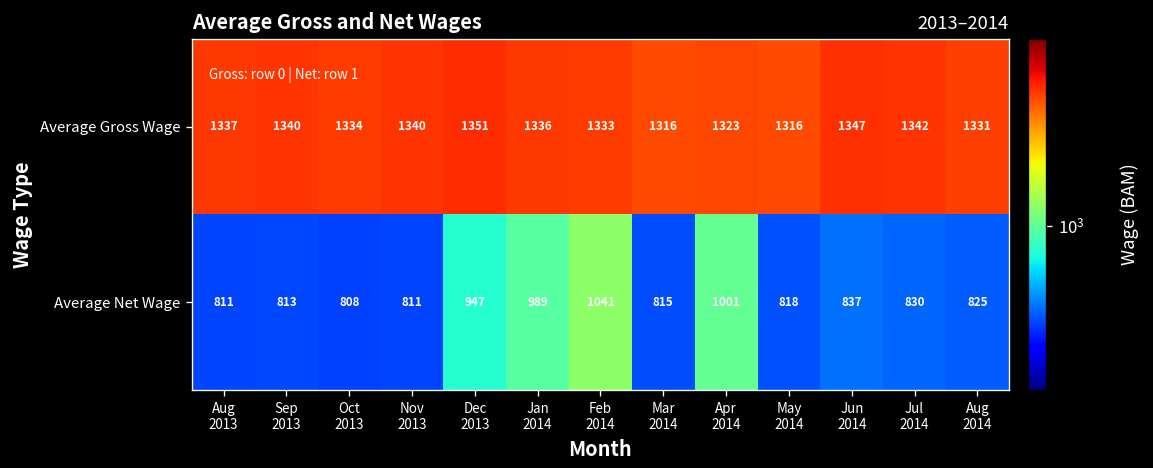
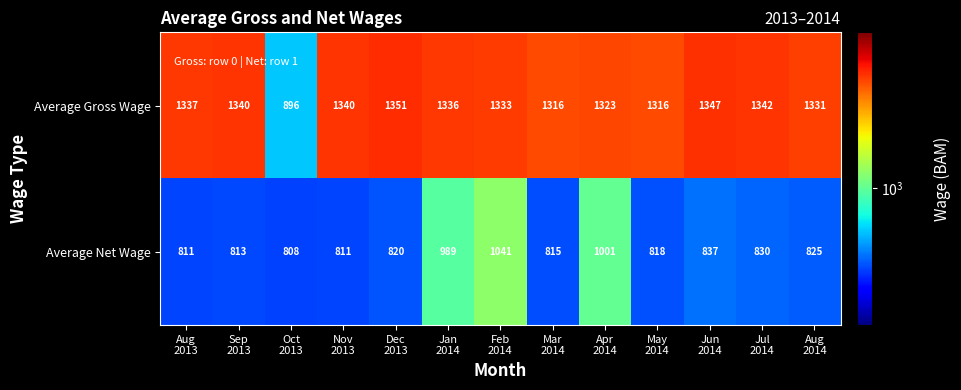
Average Gross Wage, Oct 2013: 1334 -> 896
Average Net Wage, Dec 2013: 947 -> 820
